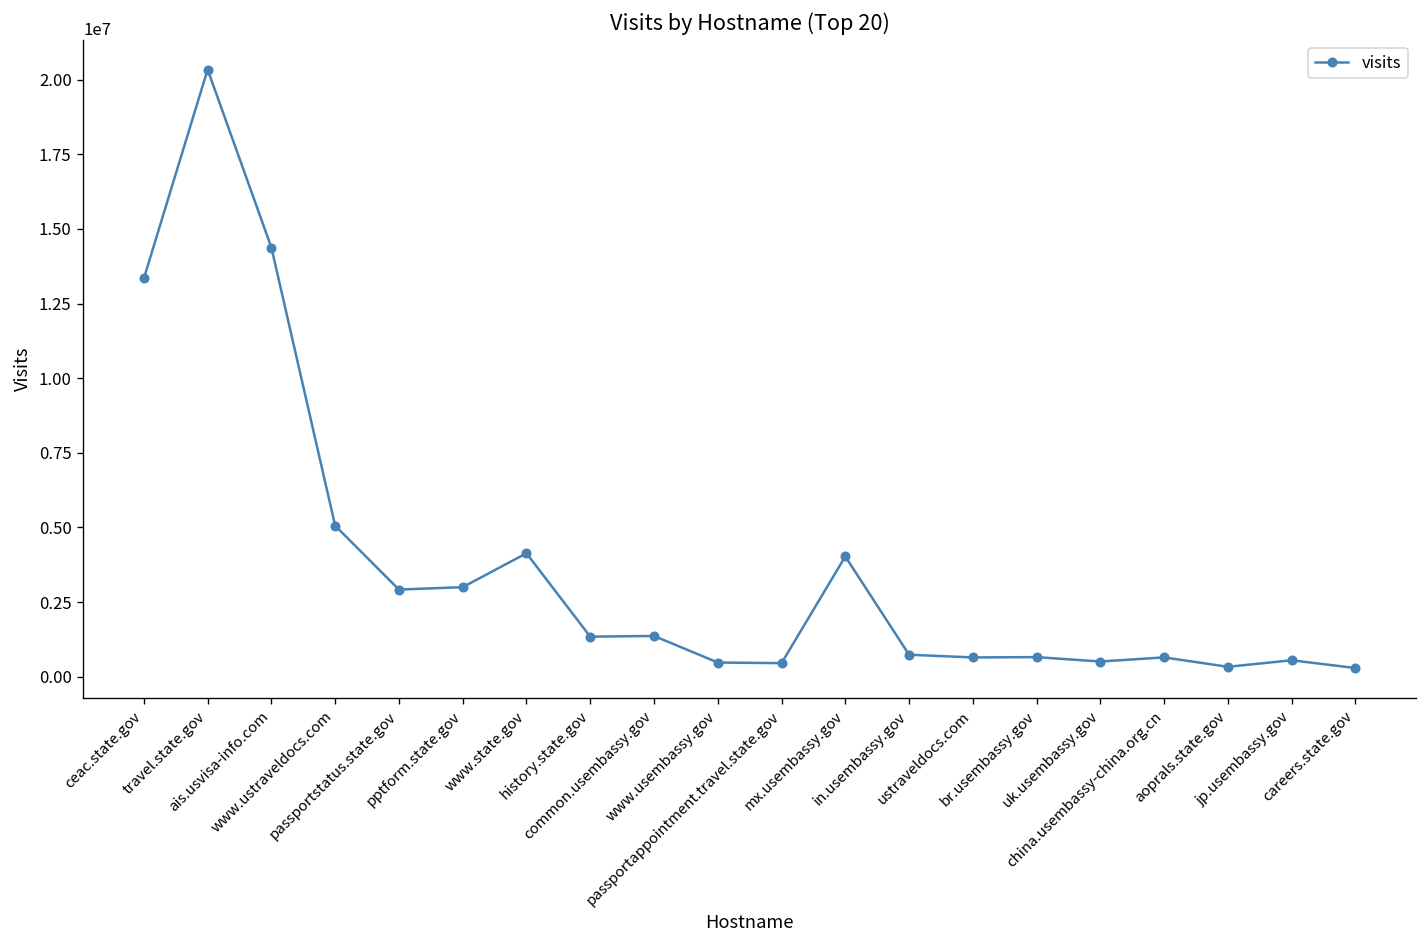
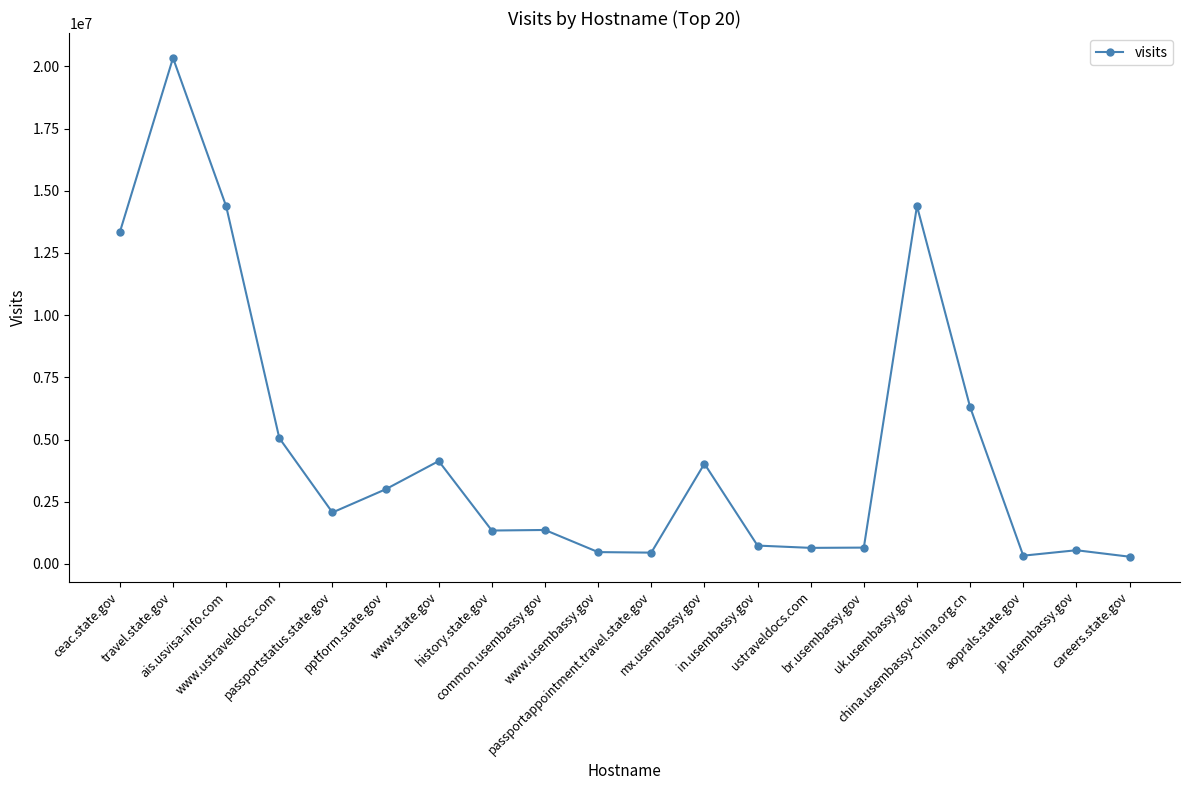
passportstatus.state.gov: 2900000 -> 2100000
uk.usembassy.gov: 500000 -> 14400000
china.usembassy-china.org.cn: 600000 -> 6300000
